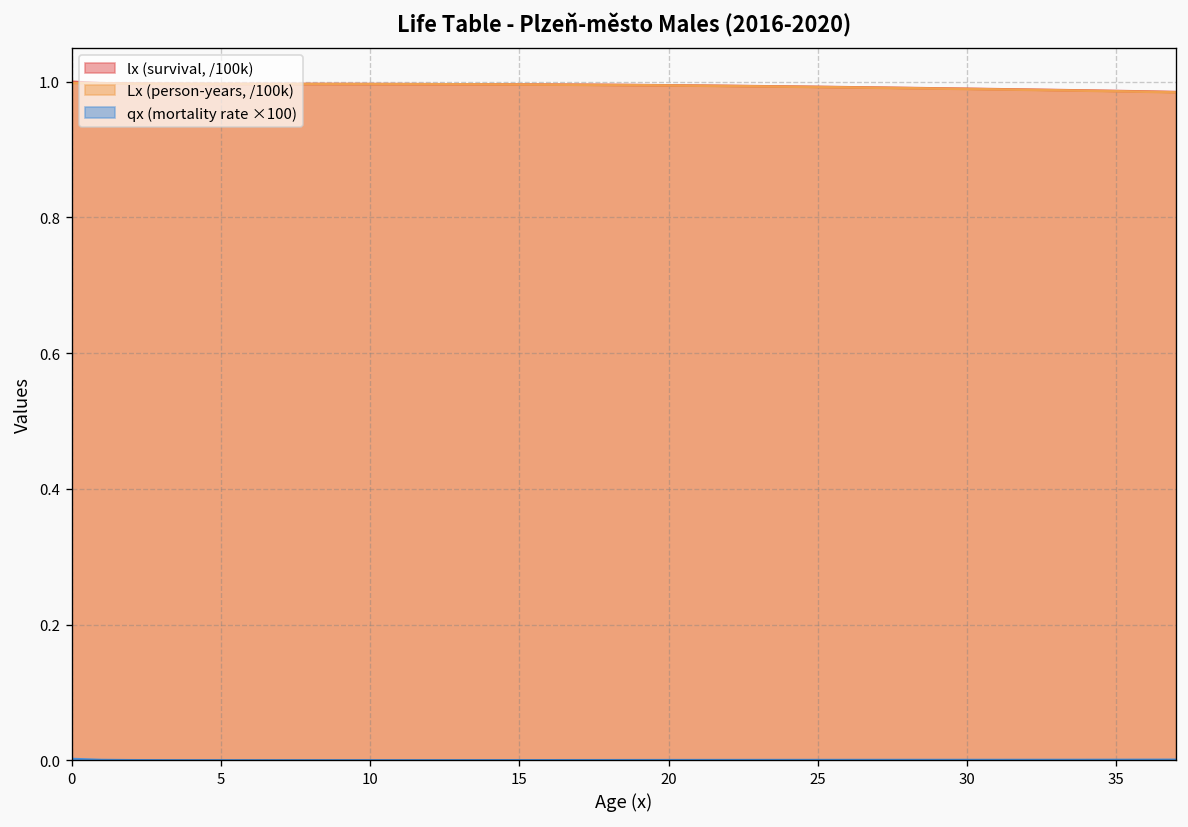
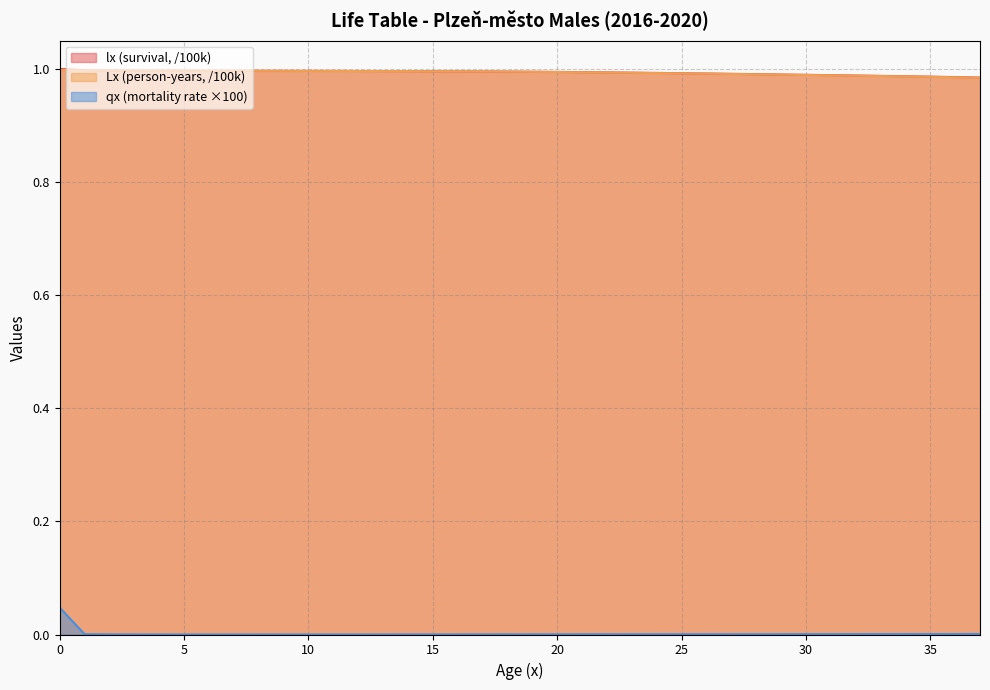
qx (mortality rate ×100), 0: 0.00 -> 0.05
